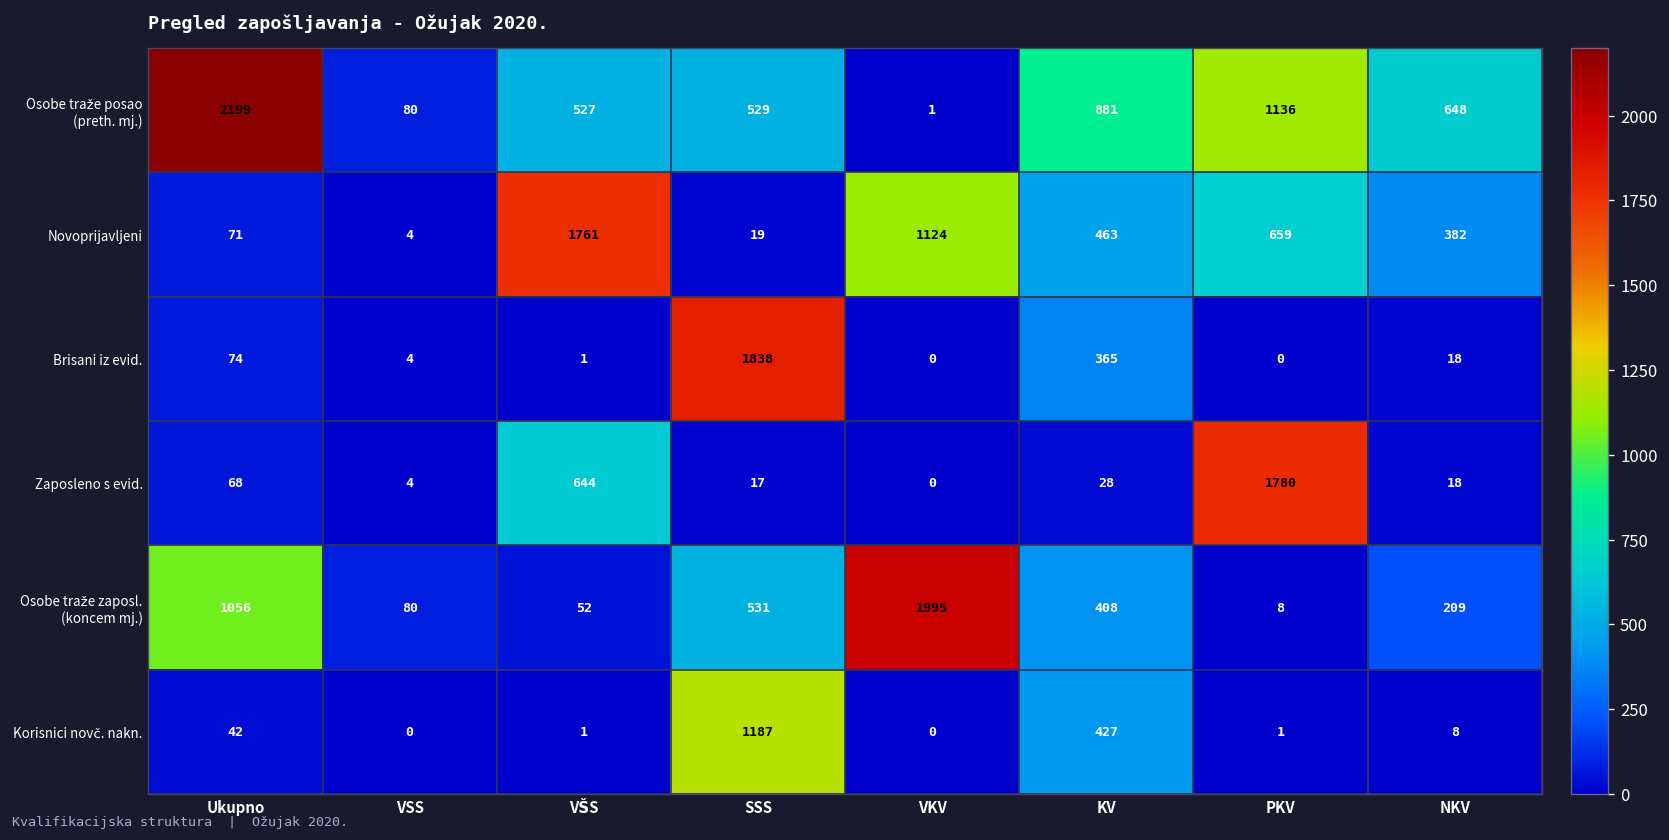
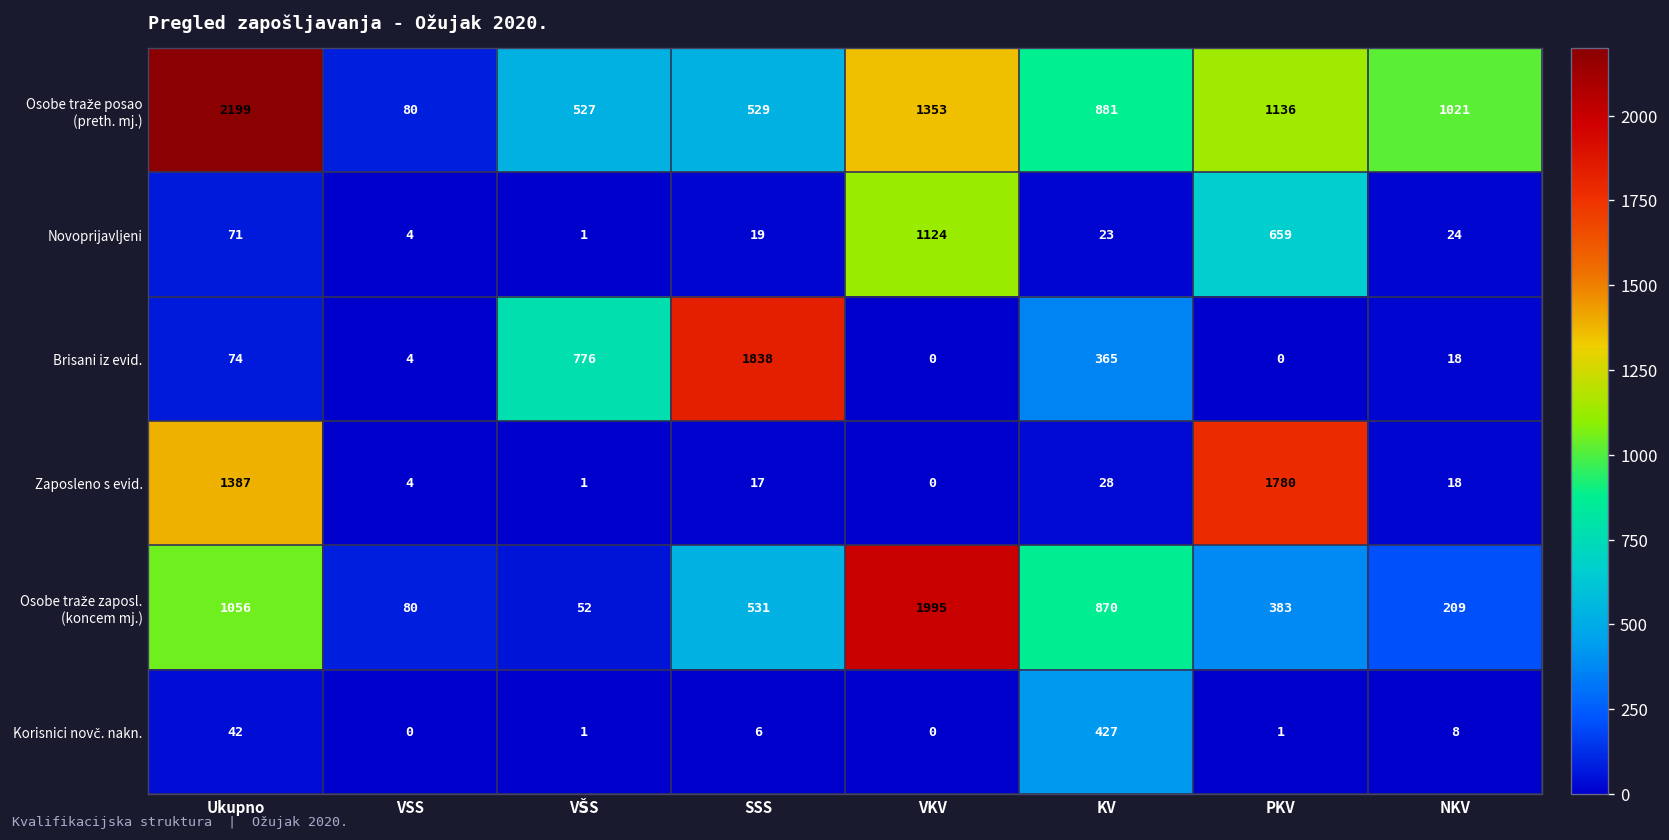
Osobe traže posao (preth. mj.), VKV: 1 -> 1353
Osobe traže posao (preth. mj.), NKV: 648 -> 1021
Novoprijavljeni, VŠS: 1761 -> 1
Novoprijavljeni, KV: 463 -> 23
Novoprijavljeni, NKV: 382 -> 24
Brisani iz evid., VŠS: 1 -> 776
Zaposleno s evid., Ukupno: 68 -> 1387
Zaposleno s evid., VŠS: 644 -> 1
Osobe traže zaposl. (koncem mj.), KV: 408 -> 870
Osobe traže zaposl. (koncem mj.), PKV: 8 -> 383
Korisnici novč. nakn., SSS: 1187 -> 6
